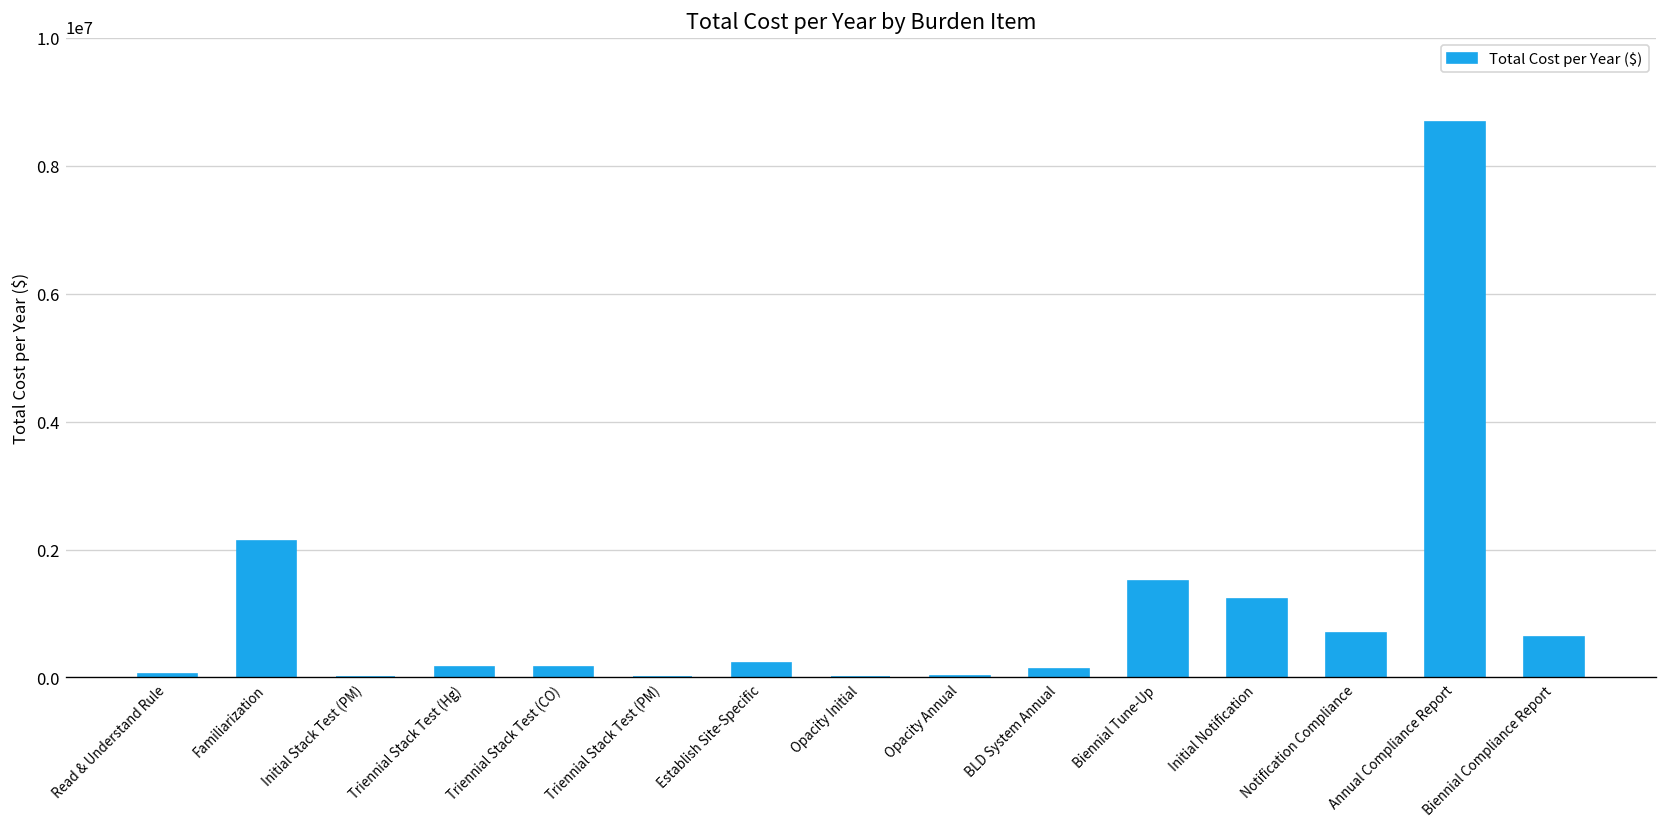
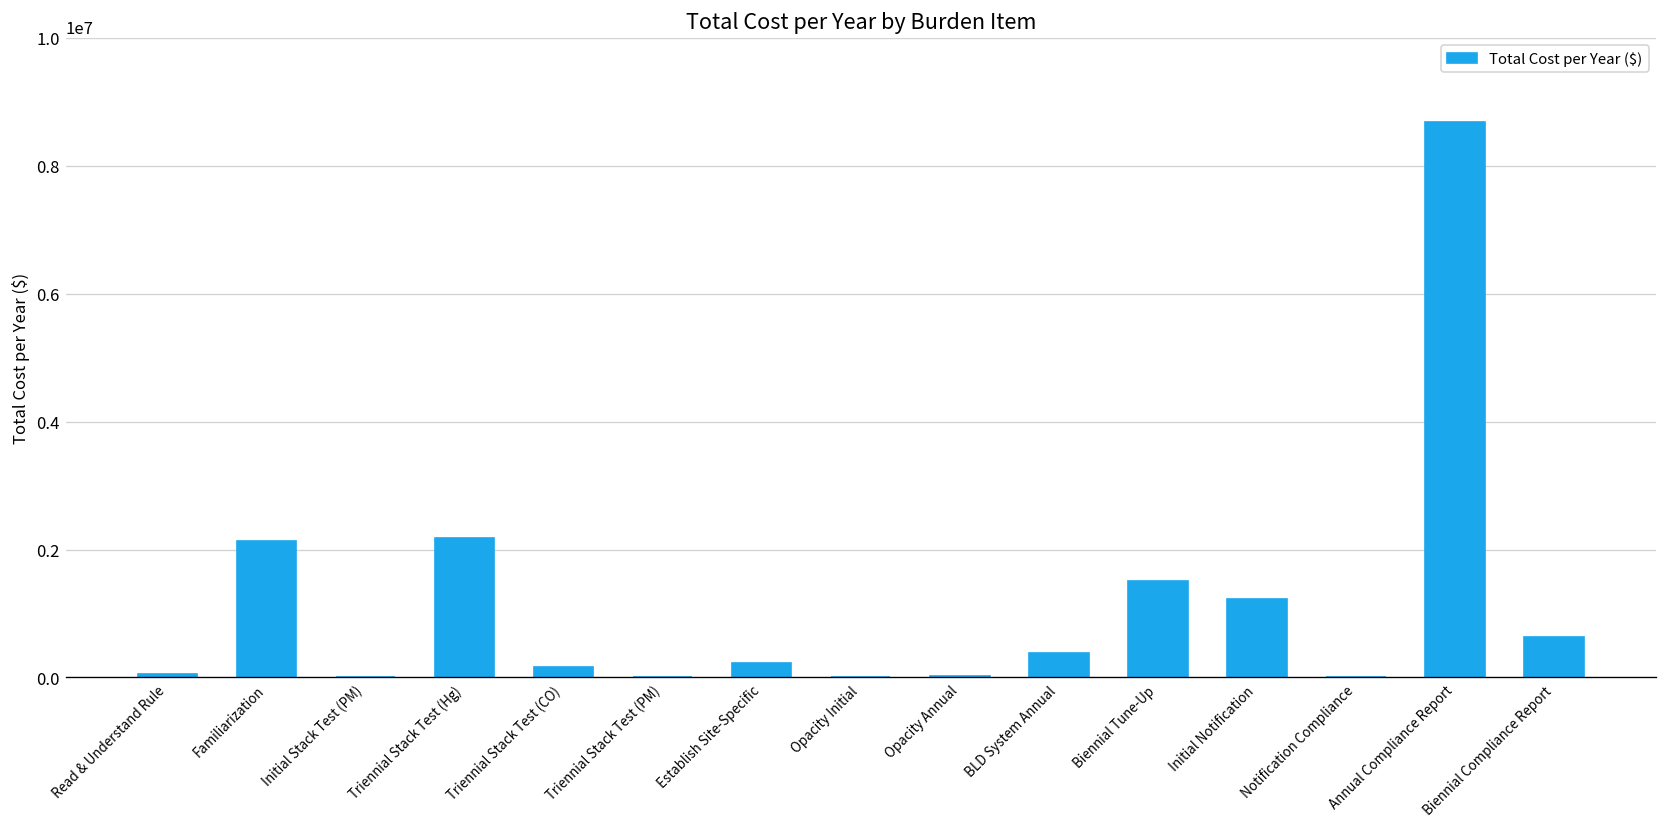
Triennial Stack Test (Hg): 200000 -> 2200000
BLD System Annual: 100000 -> 400000
Notification Compliance: 700000 -> 0
